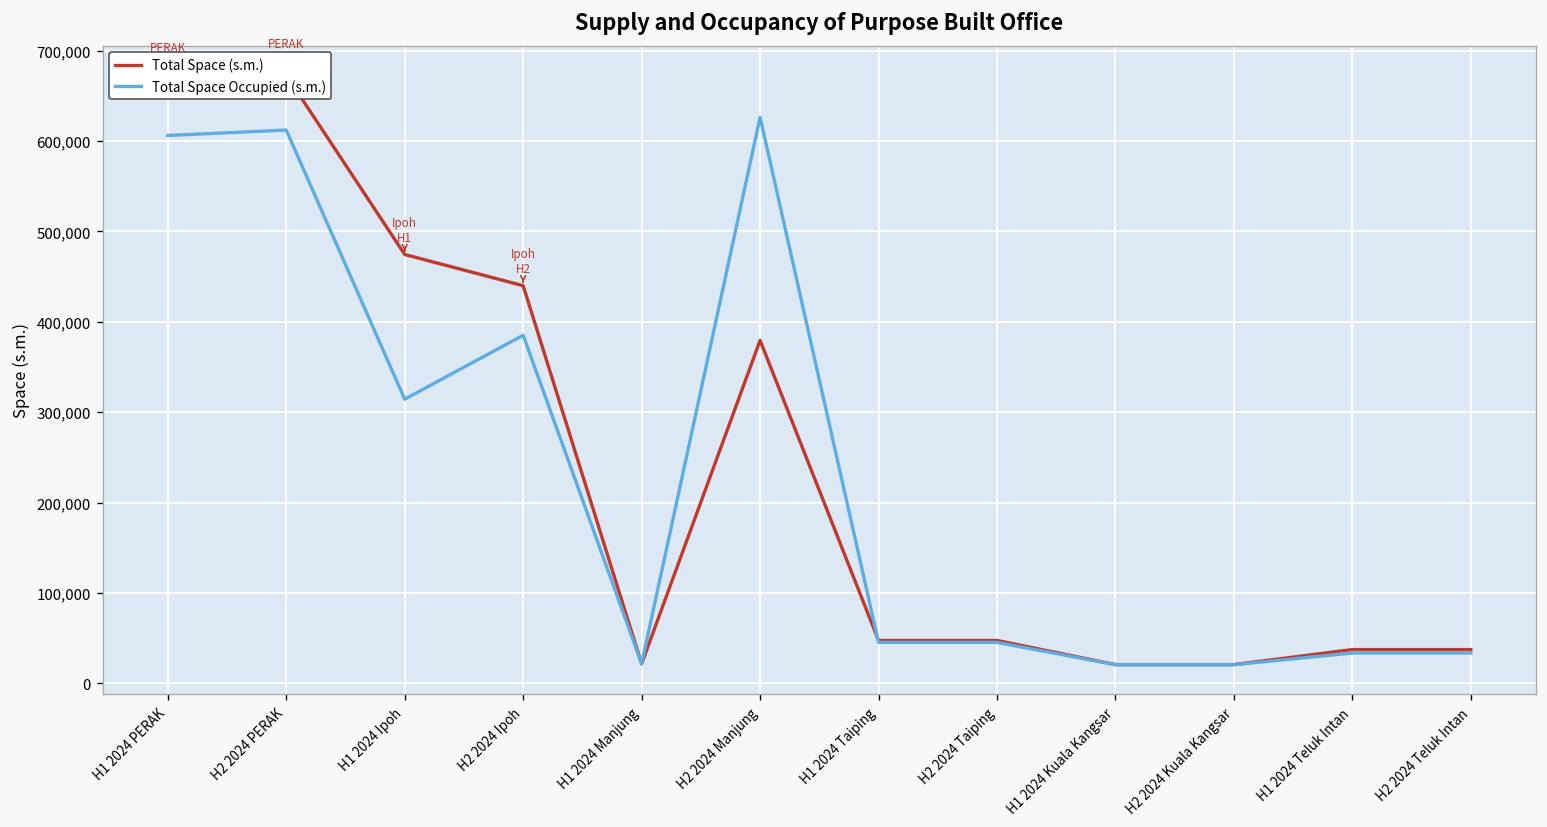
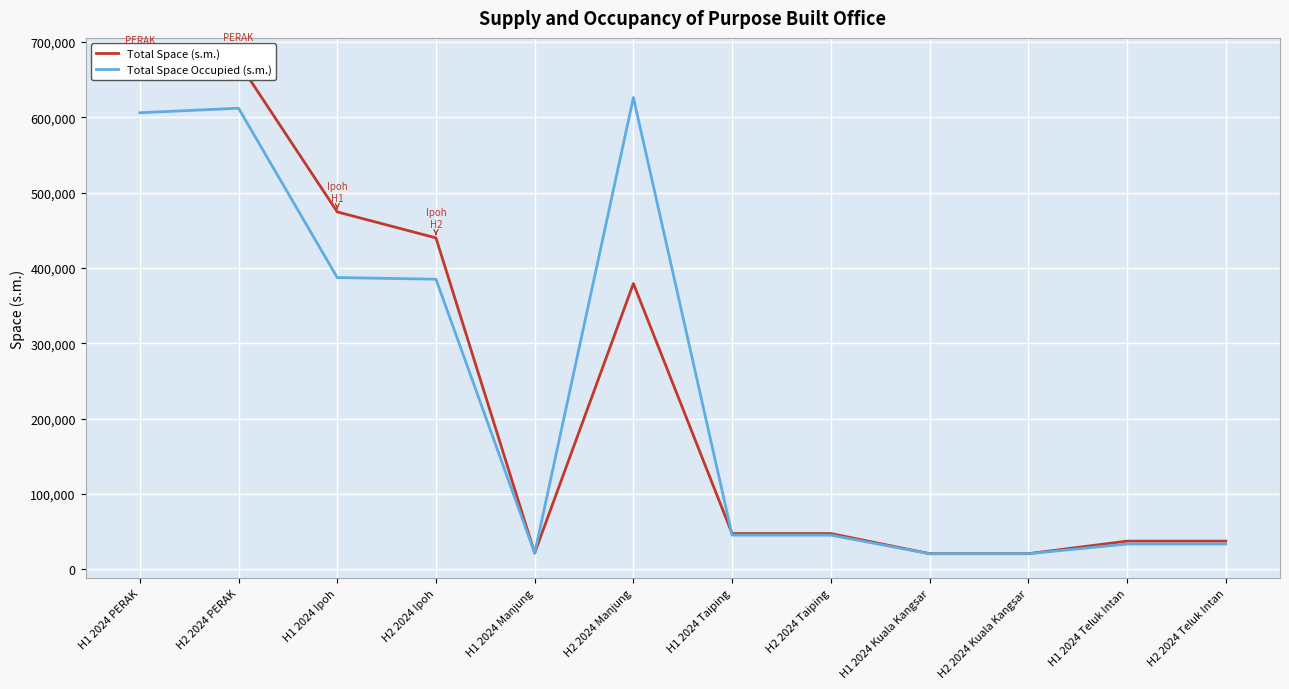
Total Space Occupied (s.m.), H1 2024 Ipoh: 310,000 -> 390,000
